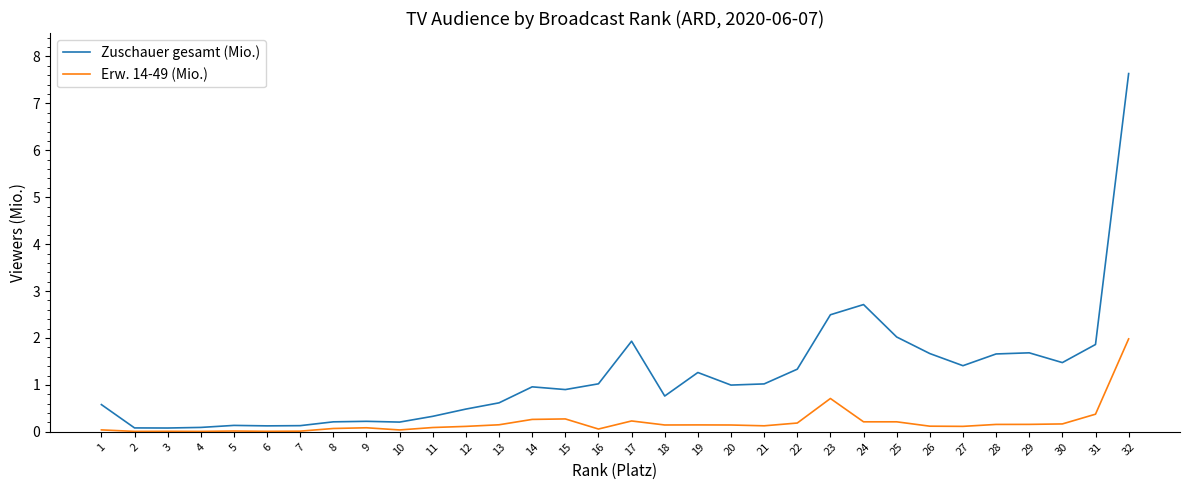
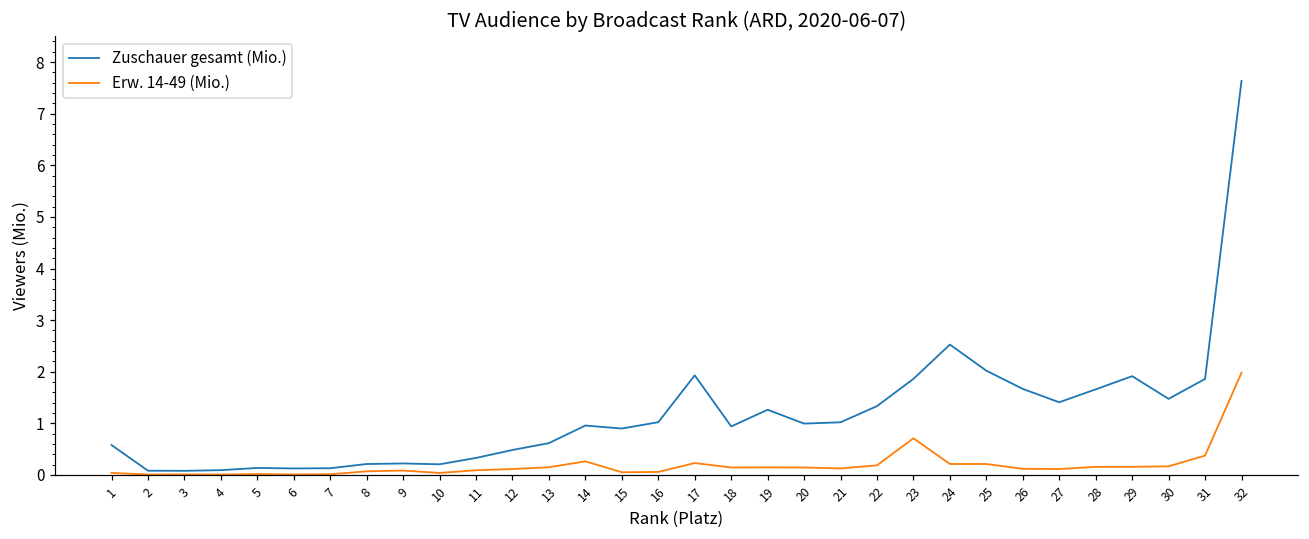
Erw. 14-49 (Mio.), 15: 0.3 -> 0.1
Zuschauer gesamt (Mio.), 18: 0.8 -> 0.9
Zuschauer gesamt (Mio.), 23: 2.5 -> 1.9
Zuschauer gesamt (Mio.), 24: 2.7 -> 2.5
Zuschauer gesamt (Mio.), 29: 1.7 -> 1.9
